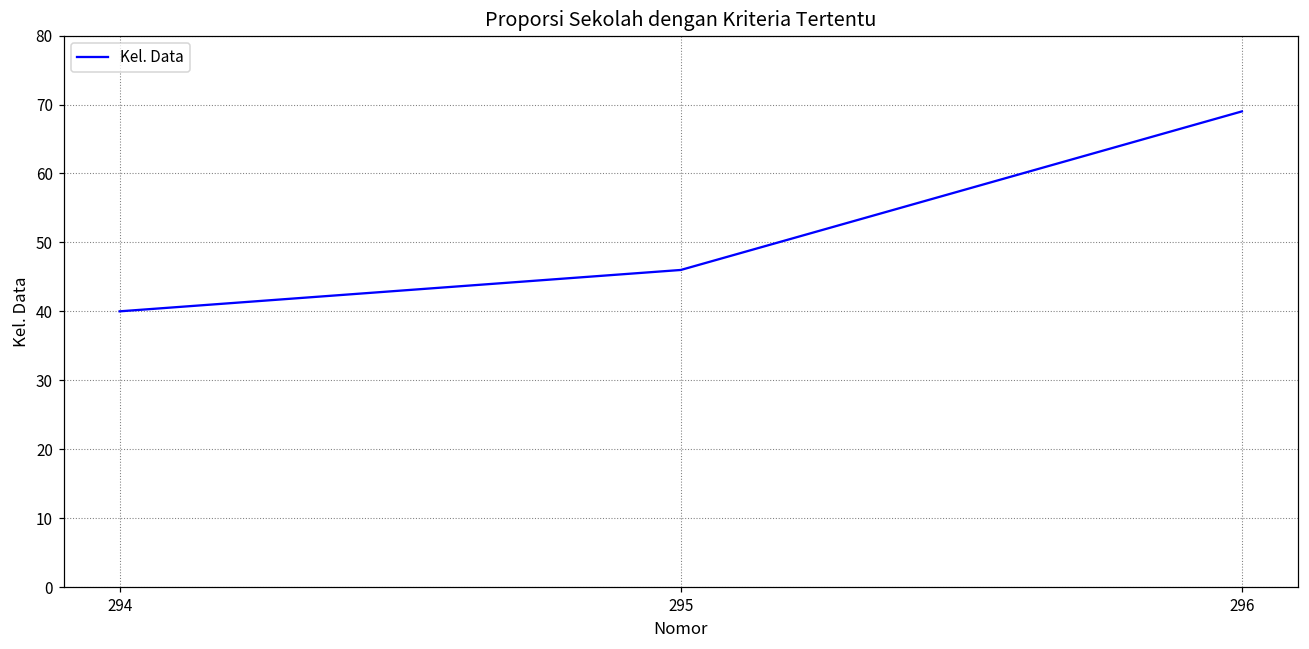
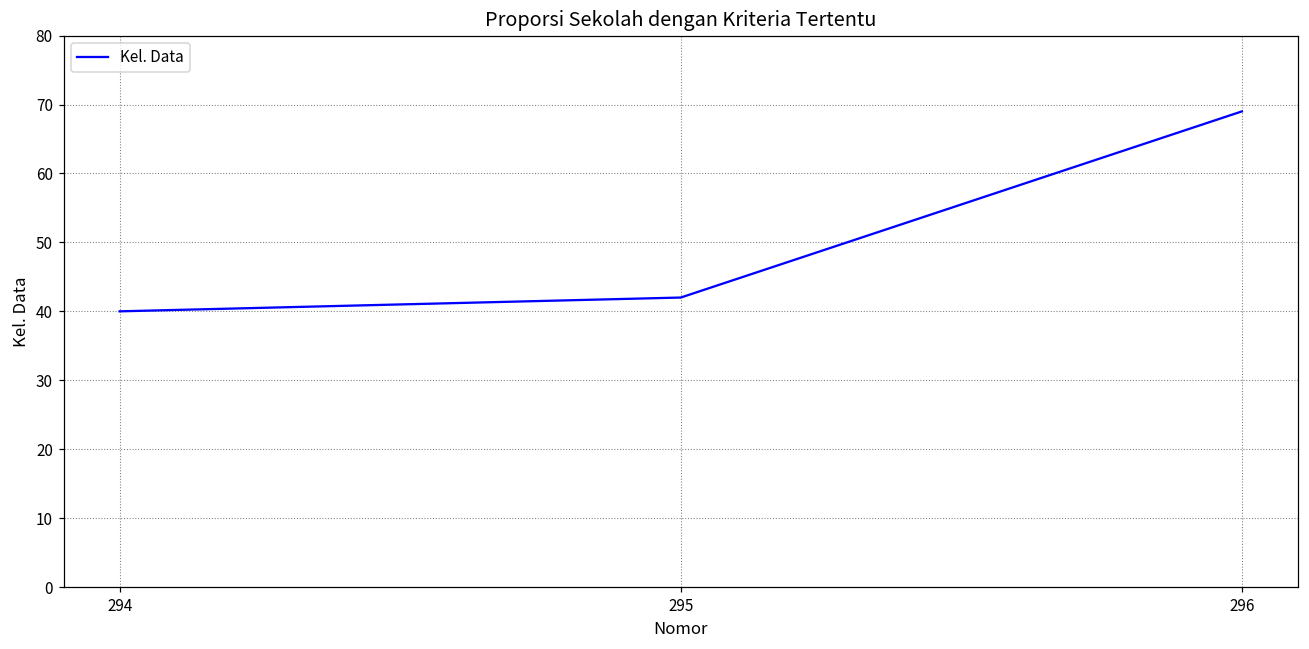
295: 46 -> 42
